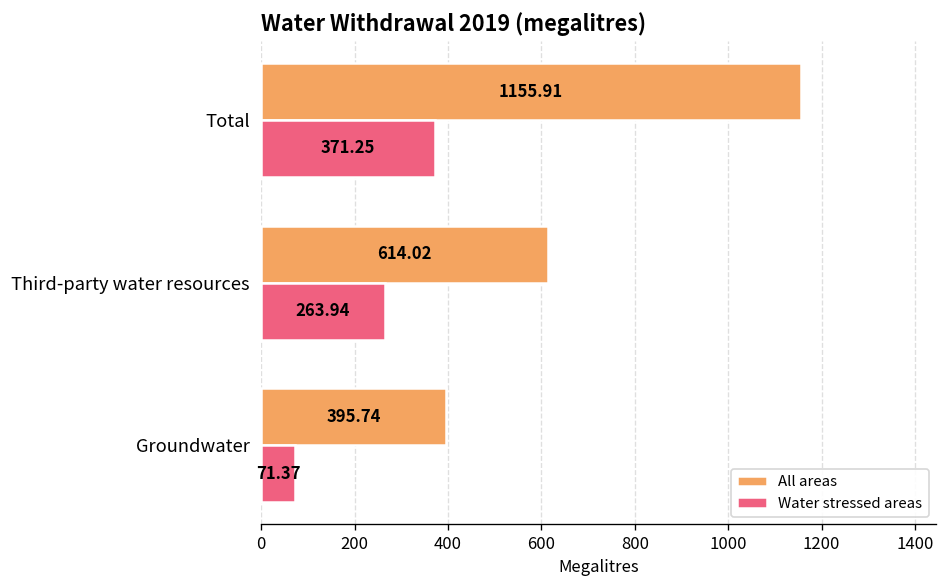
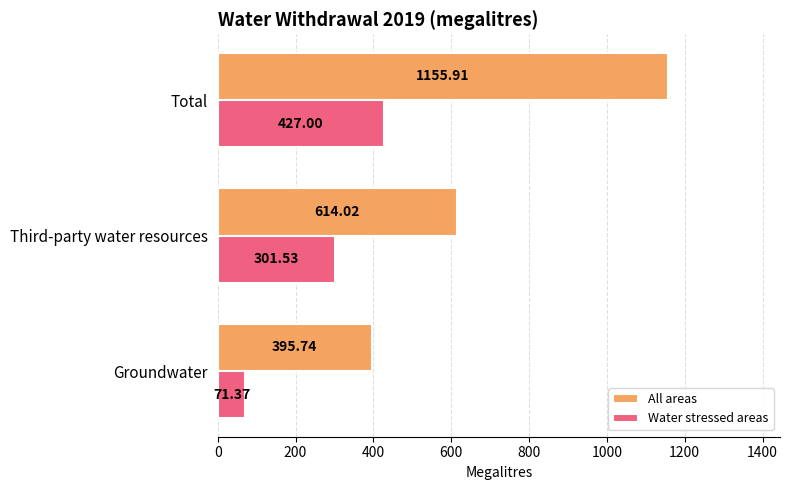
Water stressed areas, Total: 371.25 -> 427.00
Water stressed areas, Third-party water resources: 263.94 -> 301.53
